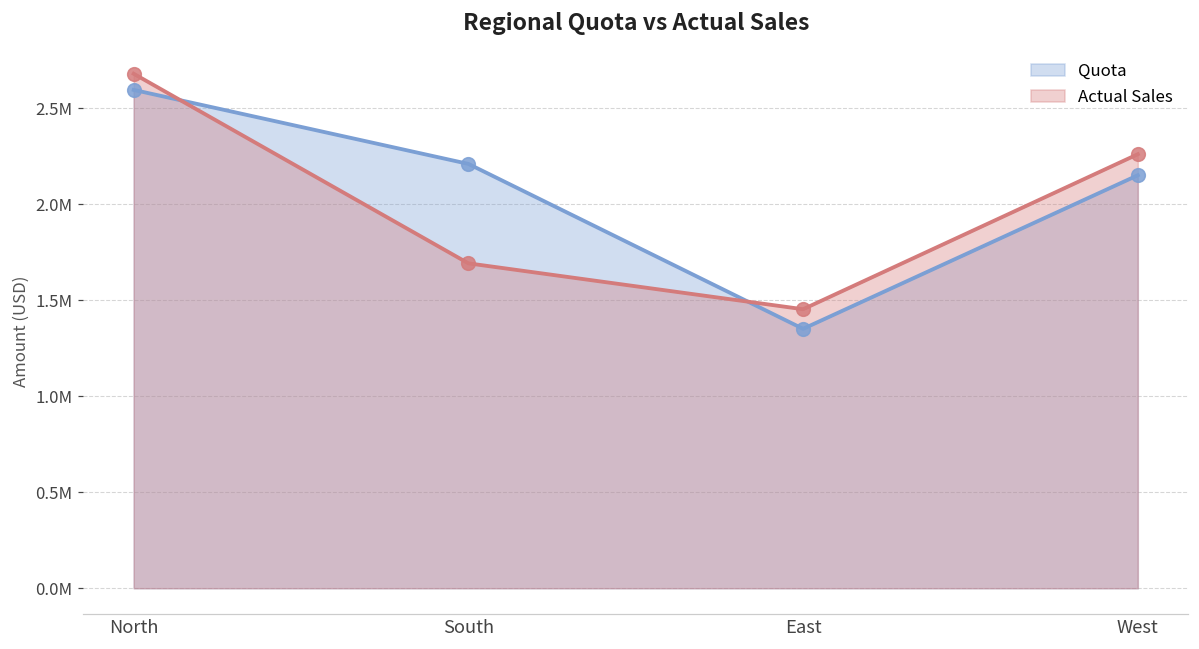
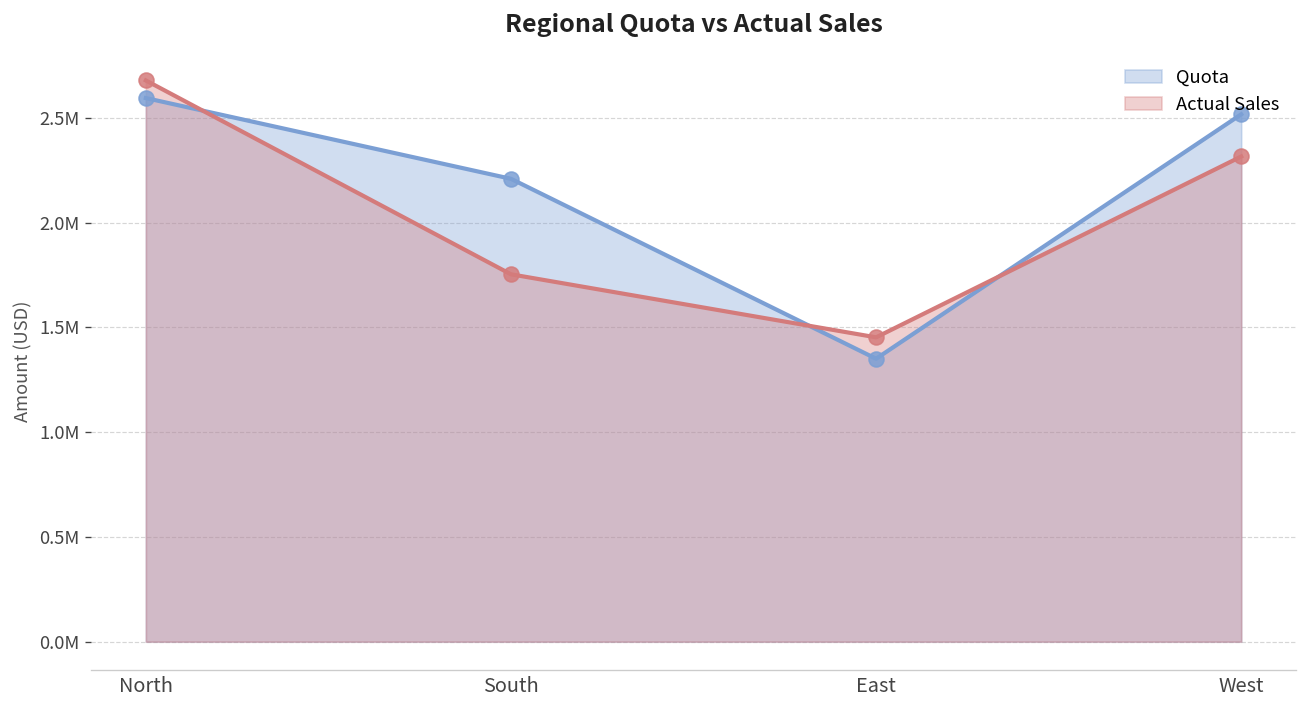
Actual Sales, South: 1690000 -> 1750000
Quota, West: 2150000 -> 2520000
Actual Sales, West: 2260000 -> 2320000
